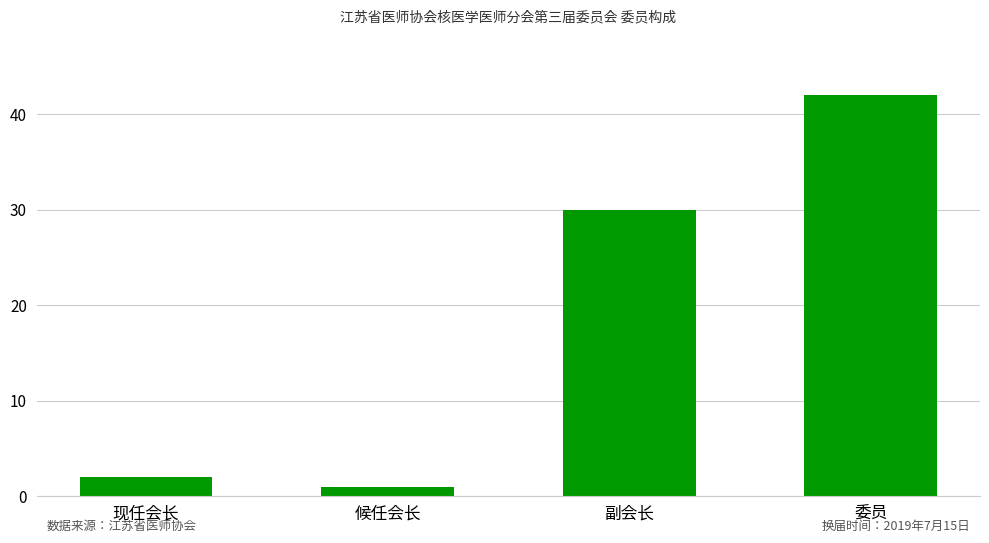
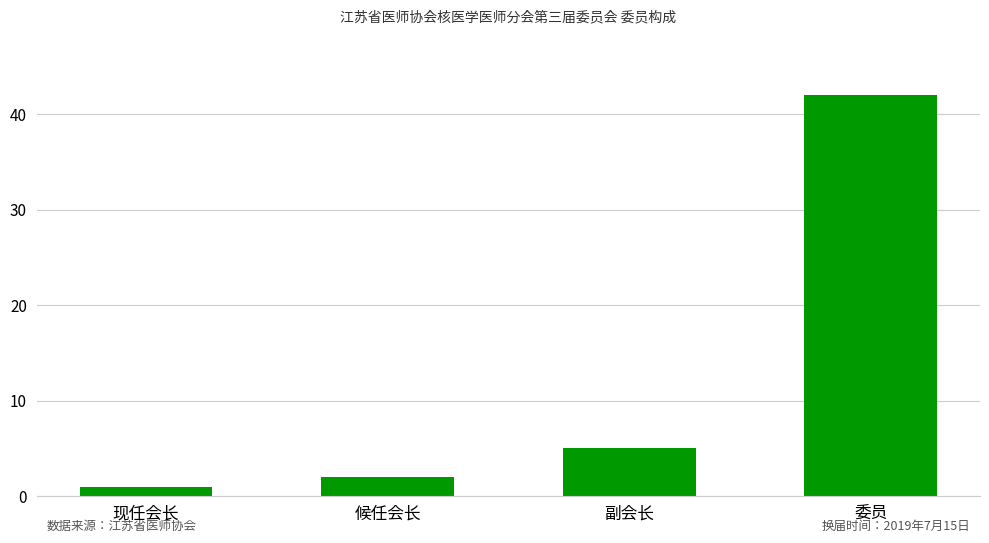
现任会长: 2 -> 1
候任会长: 1 -> 2
副会长: 30 -> 5
